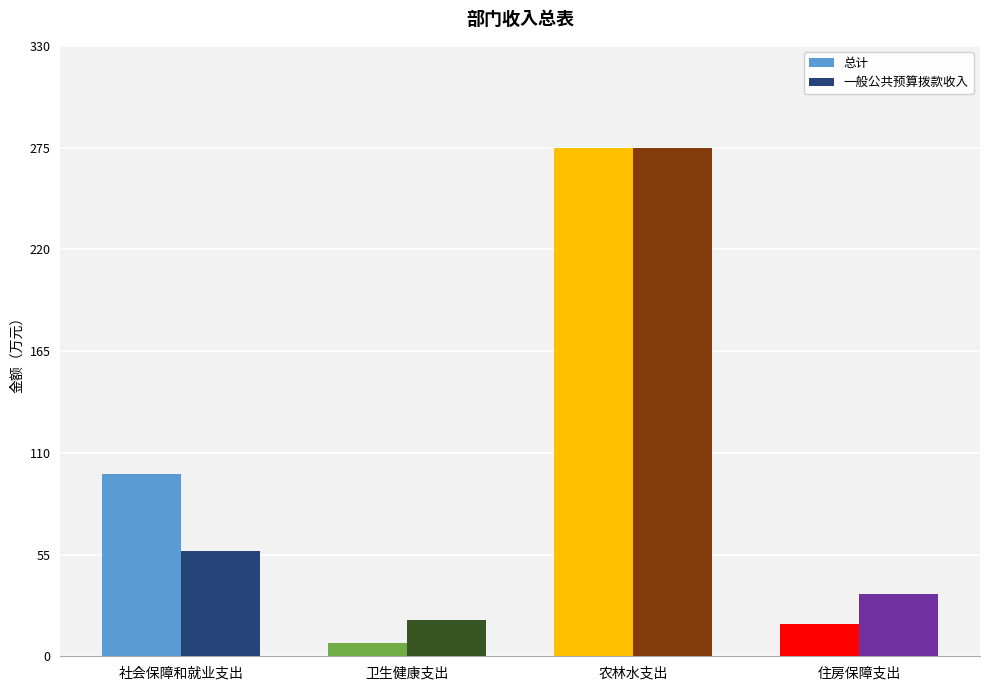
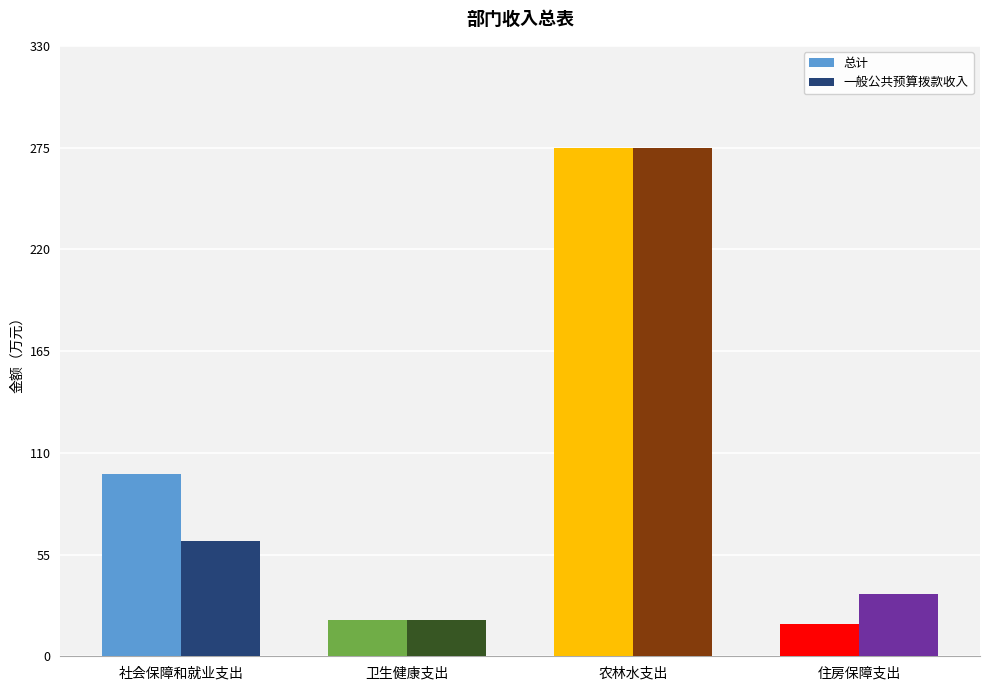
一般公共预算拨款收入, 社会保障和就业支出: 57 -> 63
总计, 卫生健康支出: 7 -> 19
